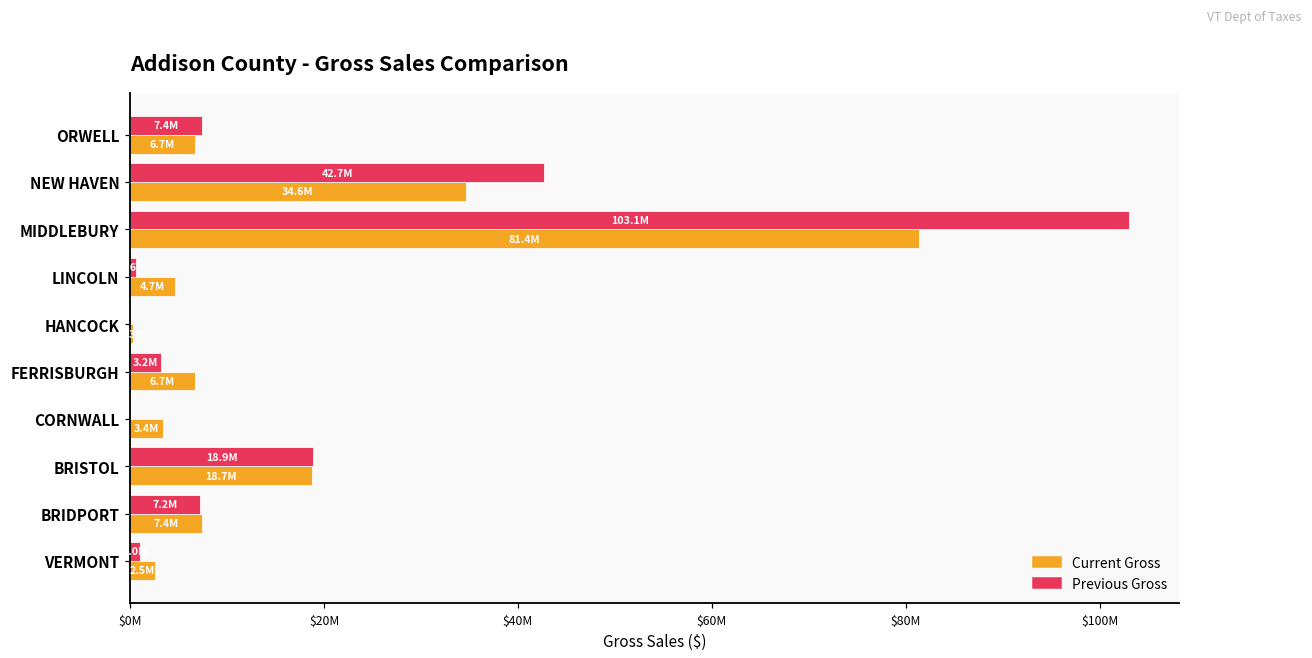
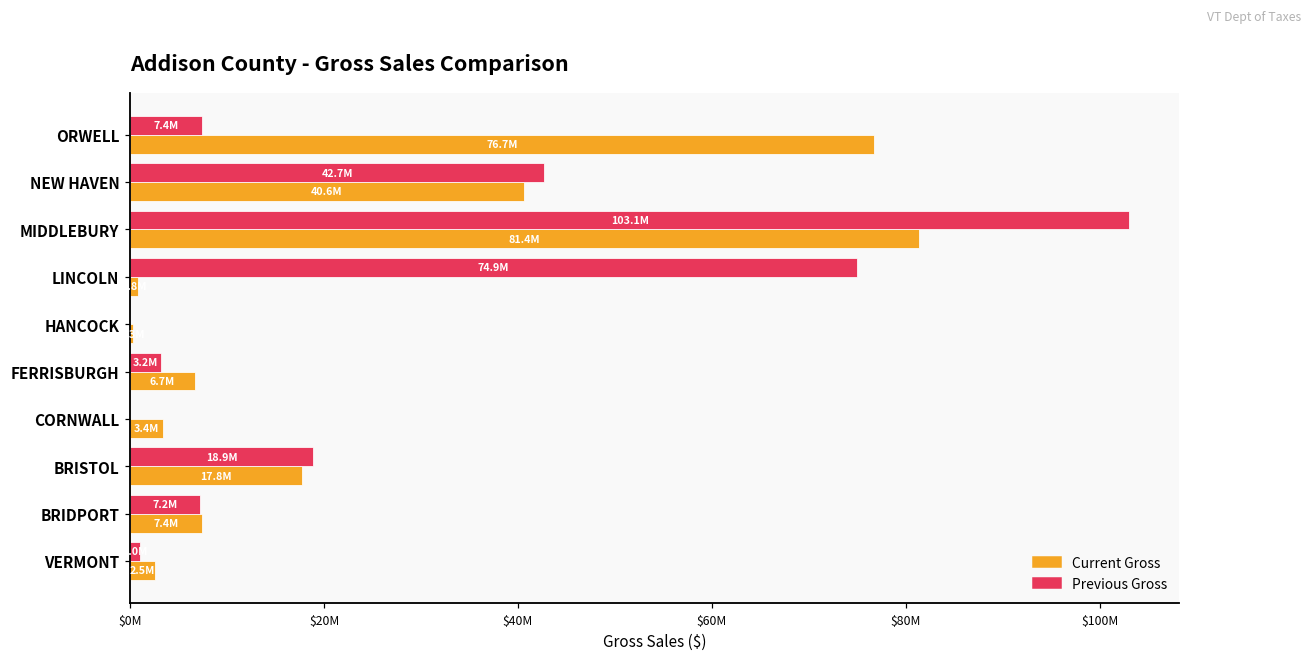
Current Gross, ORWELL: 6.7M -> 76.7M
Current Gross, NEW HAVEN: 34.6M -> 40.6M
Previous Gross, LINCOLN: $1000000 -> $75000000
Current Gross, LINCOLN: $5000000 -> $1000000
Current Gross, BRISTOL: 18.7M -> 17.8M
